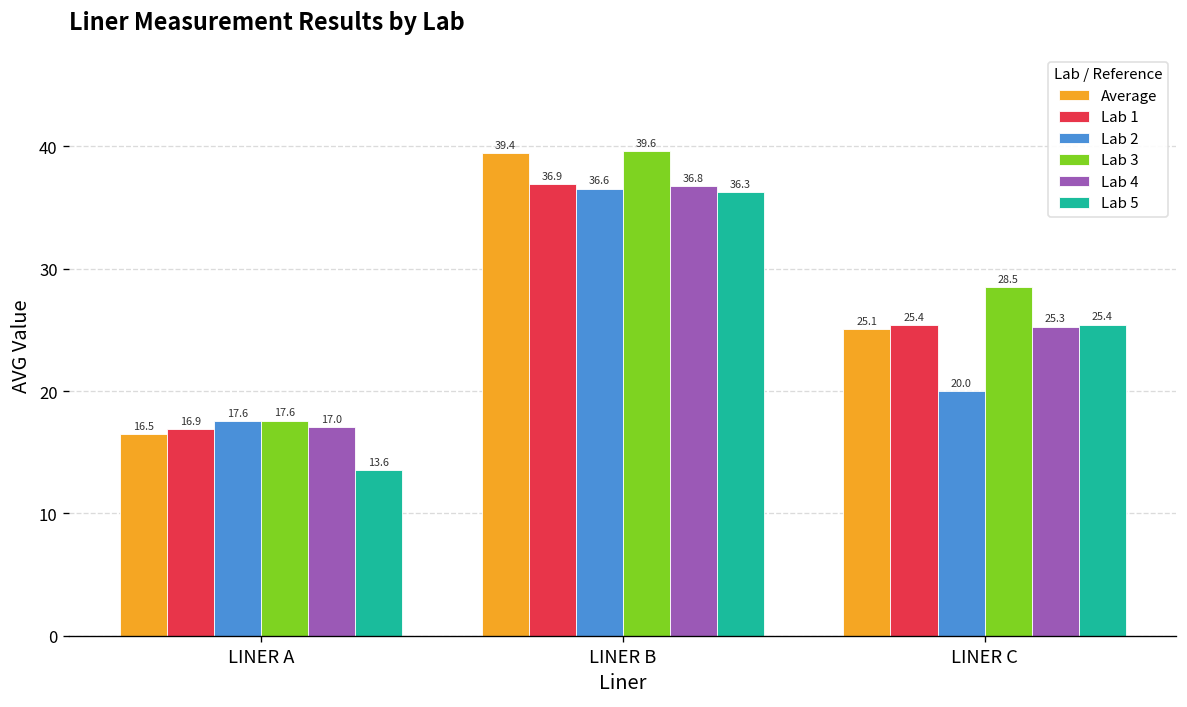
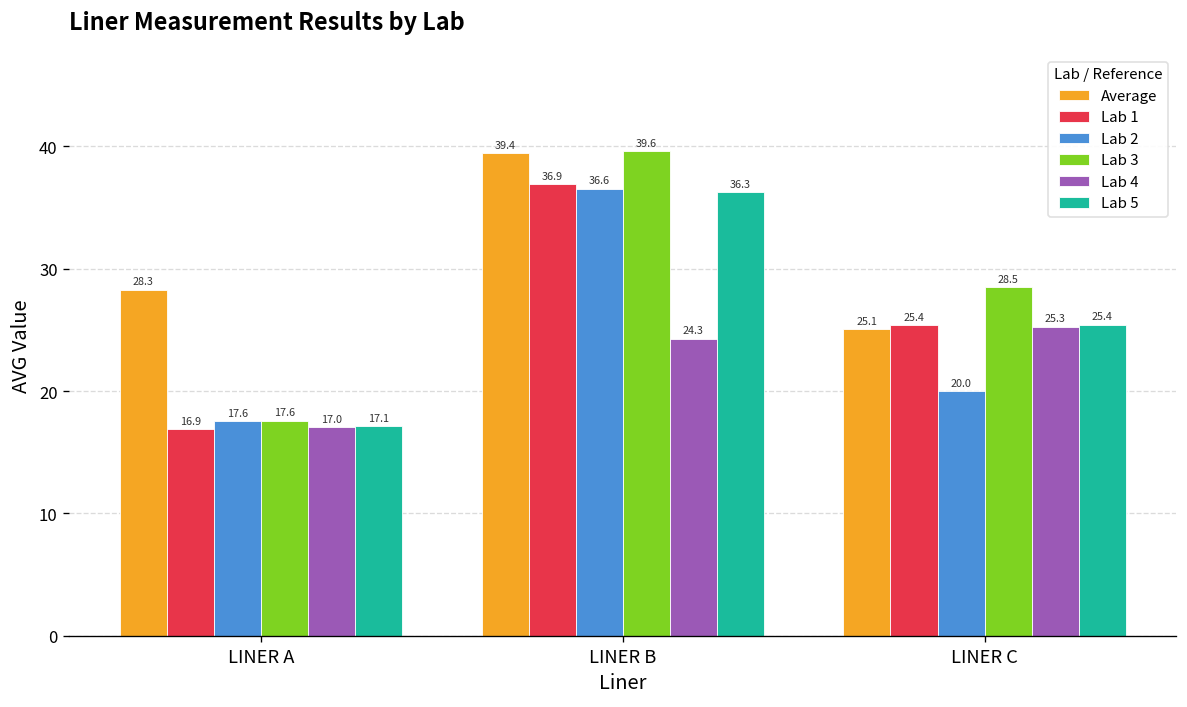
Average, LINER A: 16.5 -> 28.3
Lab 5, LINER A: 13.6 -> 17.1
Lab 4, LINER B: 36.8 -> 24.3
